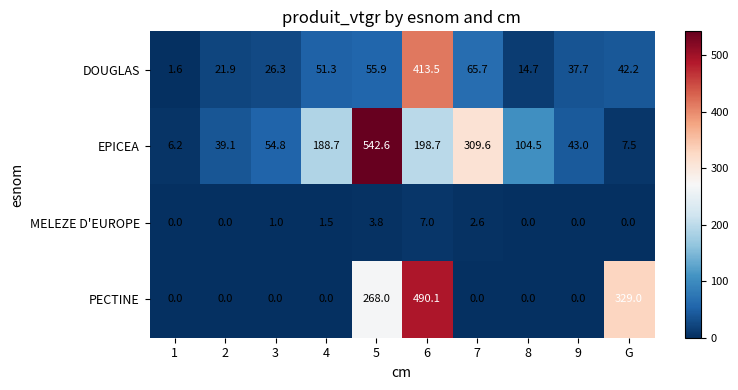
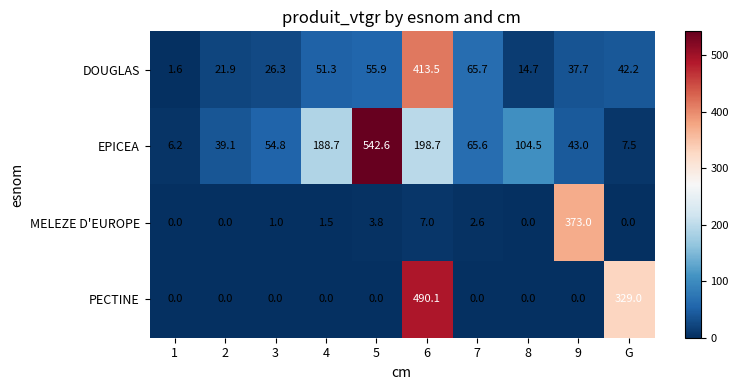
EPICEA, 7: 309.6 -> 65.6
MELEZE D'EUROPE, 9: 0.0 -> 373.0
PECTINE, 5: 268.0 -> 0.0
